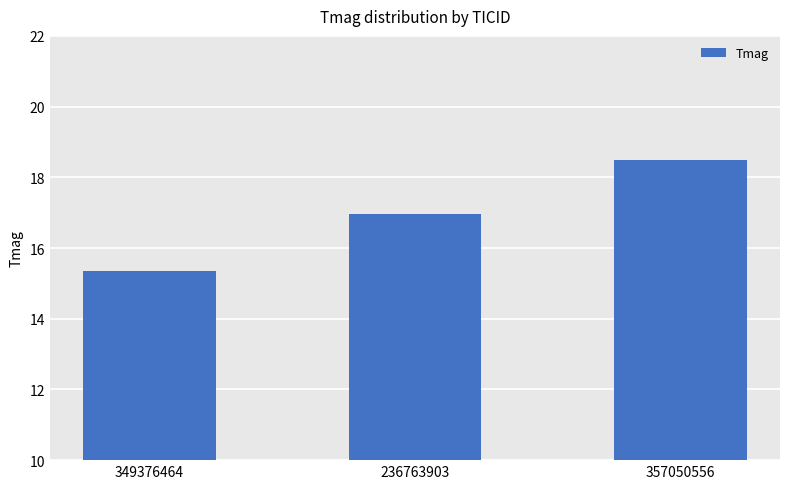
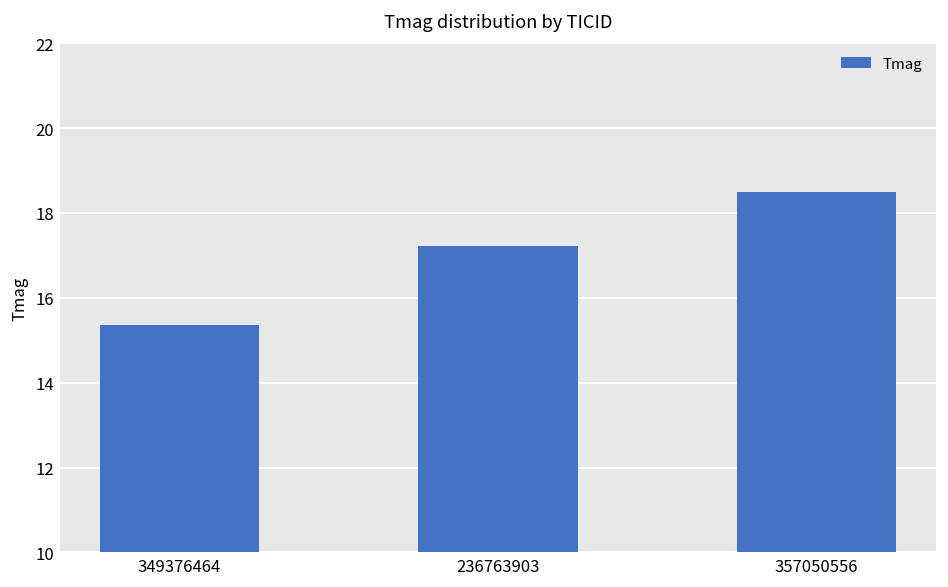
236763903: 17.0 -> 17.2
